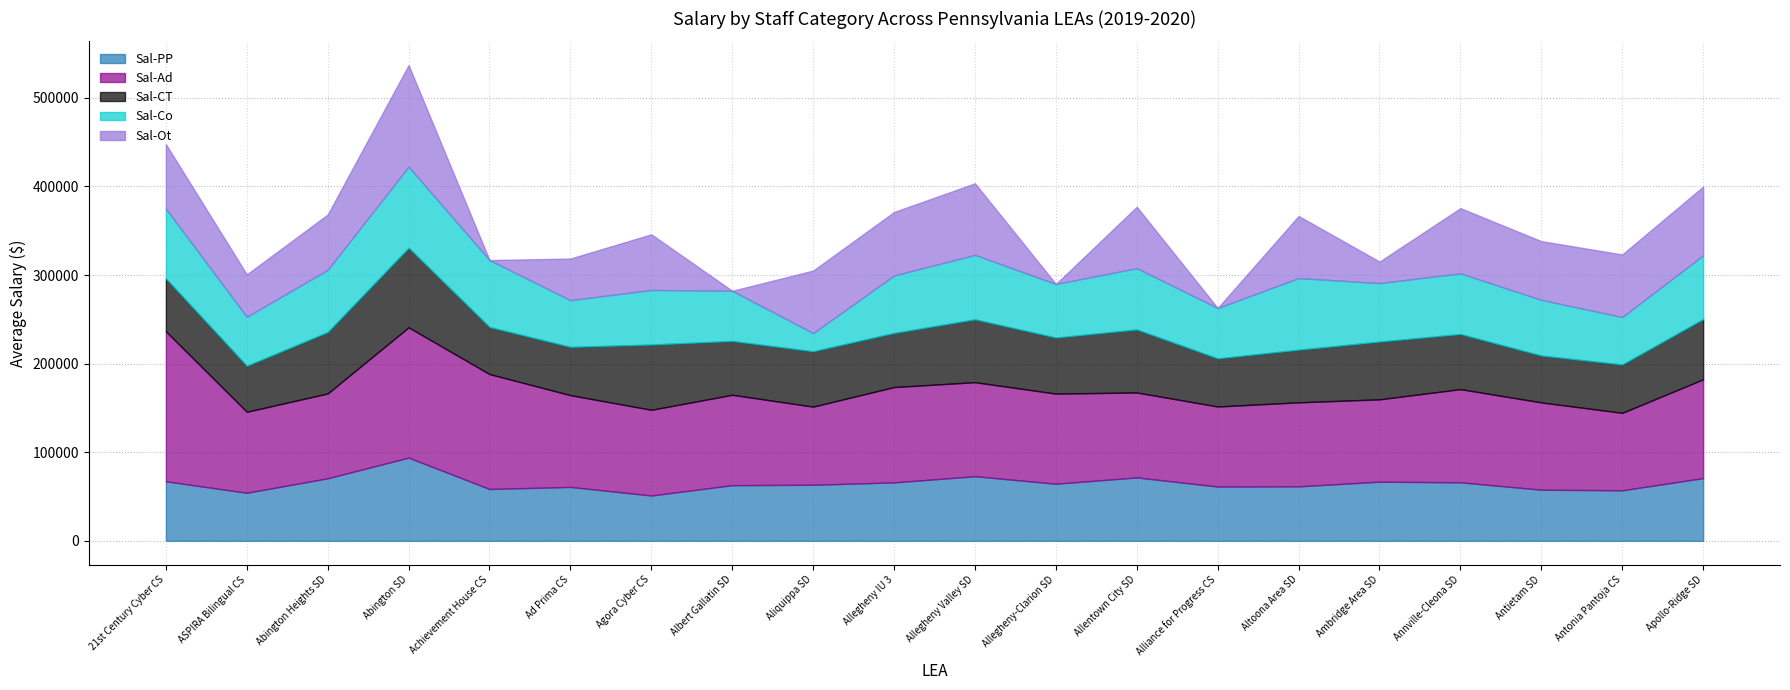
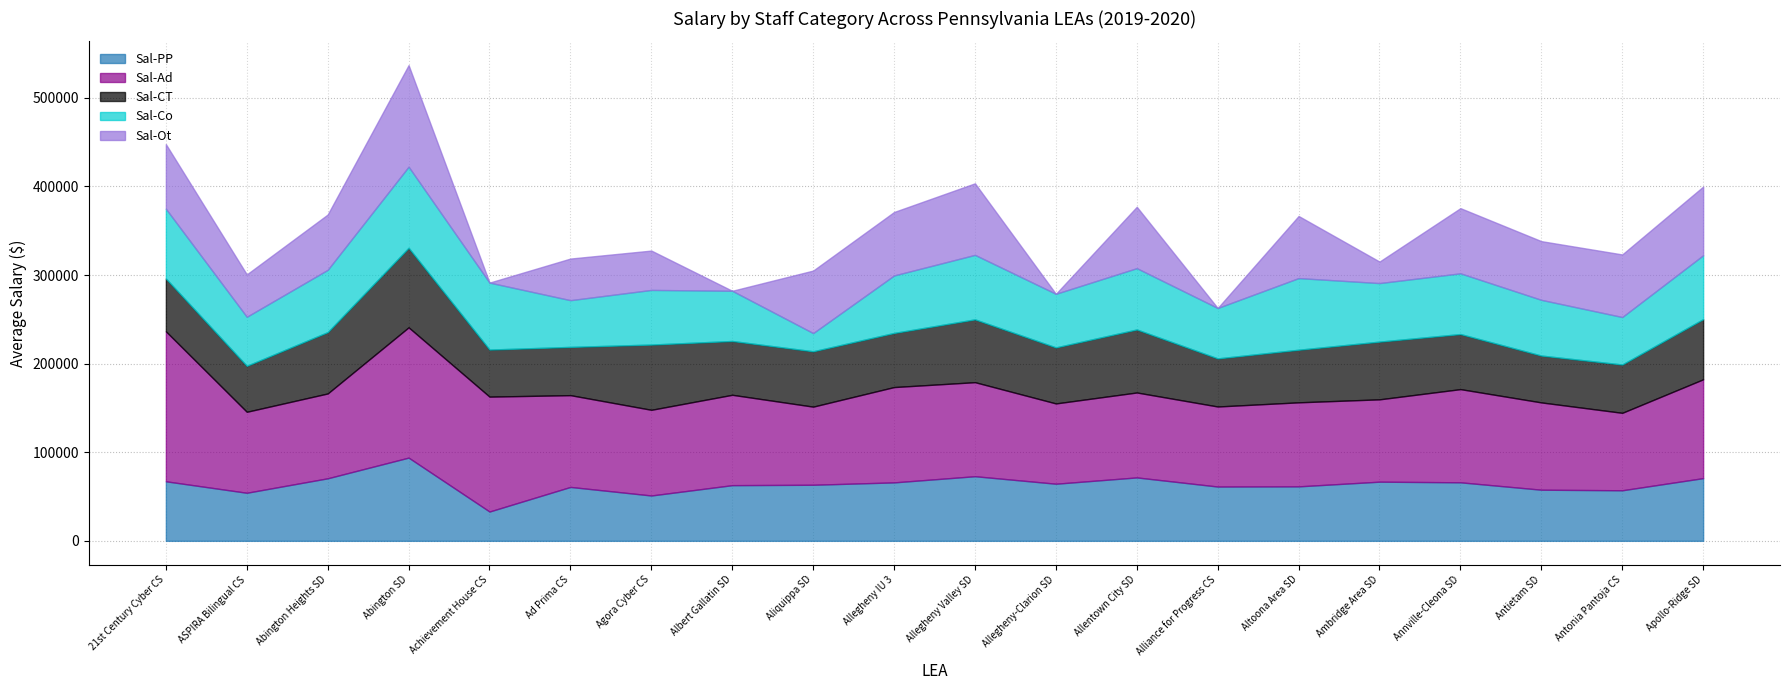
Sal-PP, Achievement House CS: 60000 -> 30000
Sal-Ot, Agora Cyber CS: 60000 -> 40000
Sal-Ad, Allegheny-Clarion SD: 100000 -> 90000
